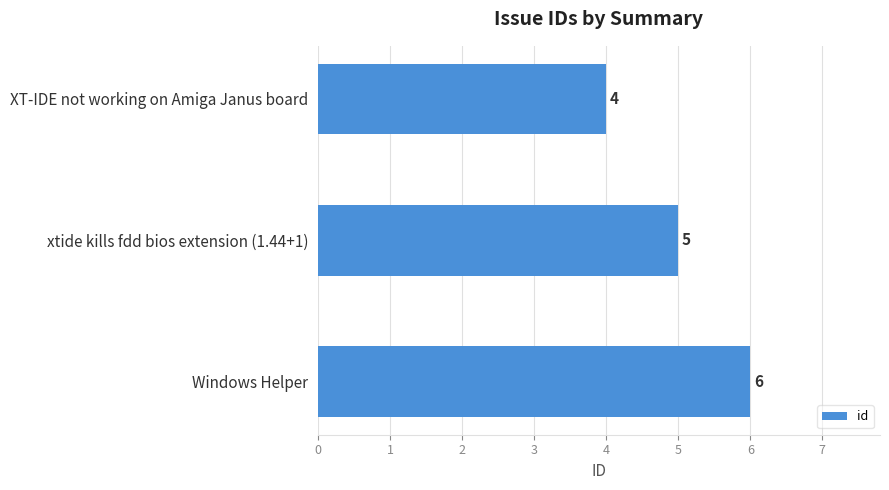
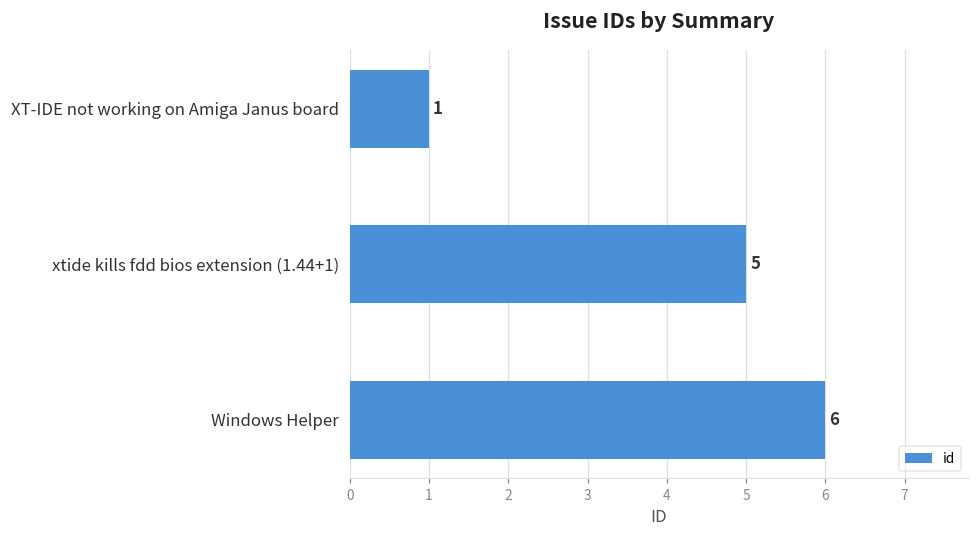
XT-IDE not working on Amiga Janus board: 4 -> 1
